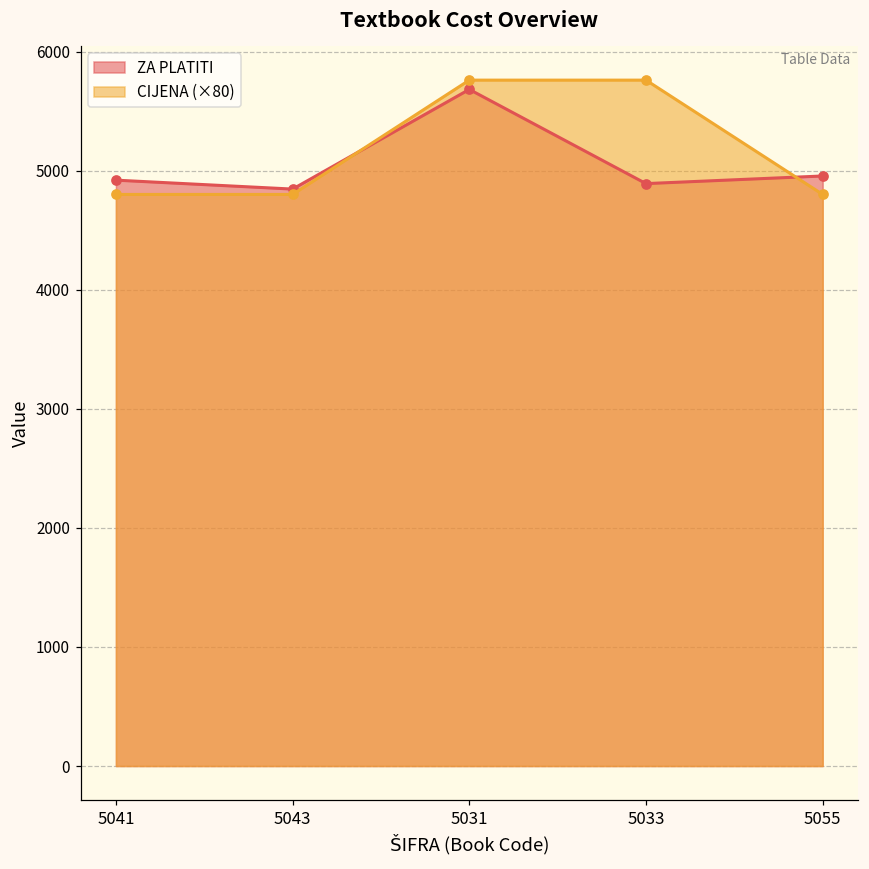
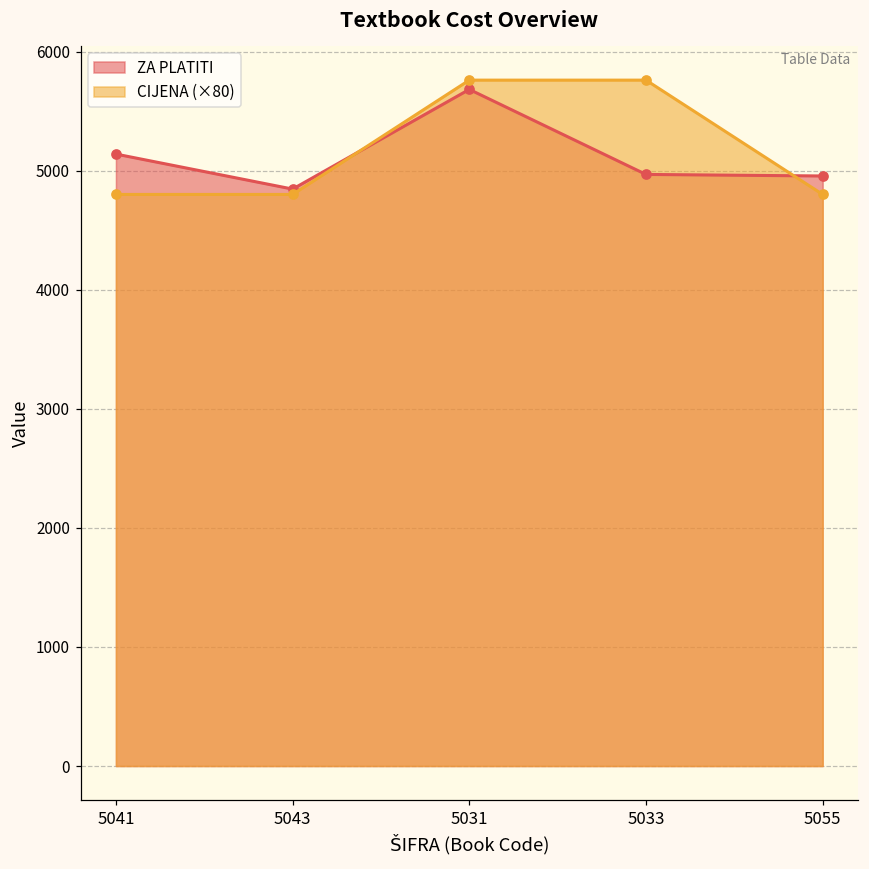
ZA PLATITI, 5041: 4920 -> 5140
ZA PLATITI, 5033: 4890 -> 4970
